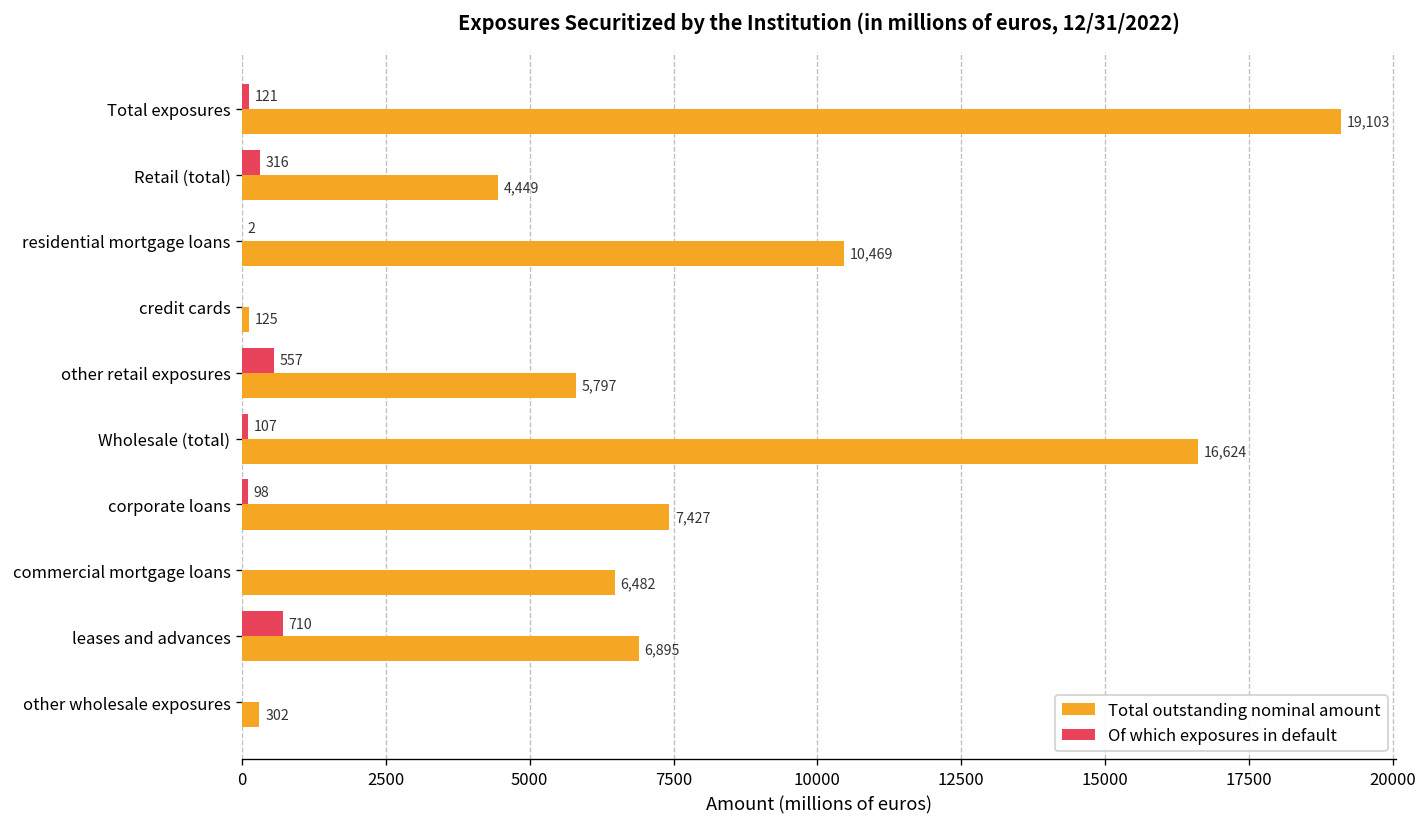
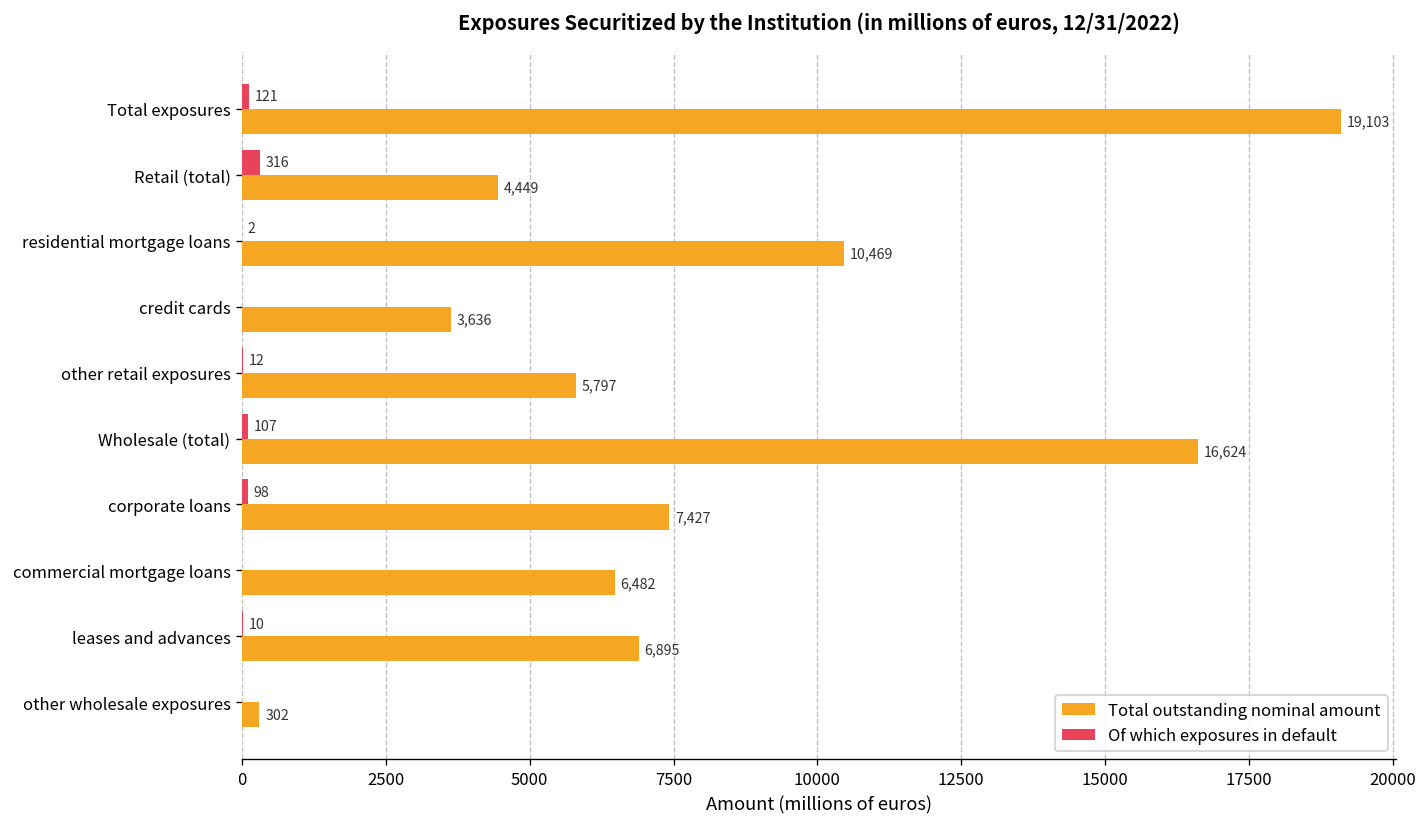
Total outstanding nominal amount, credit cards: 125 -> 3,636
Of which exposures in default, other retail exposures: 557 -> 12
Of which exposures in default, leases and advances: 710 -> 10
